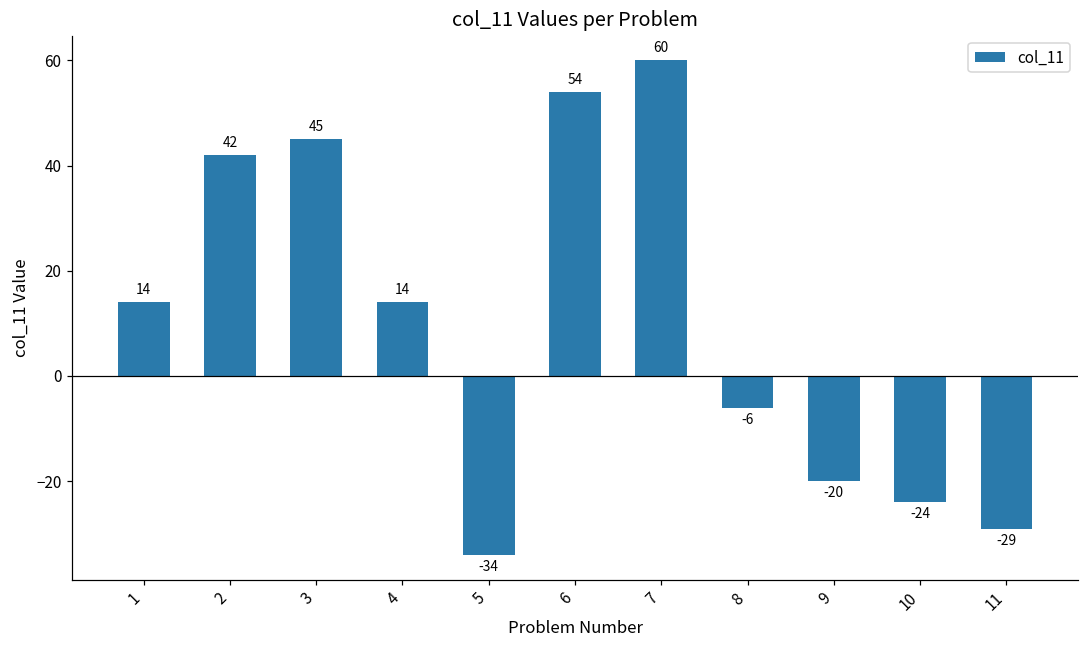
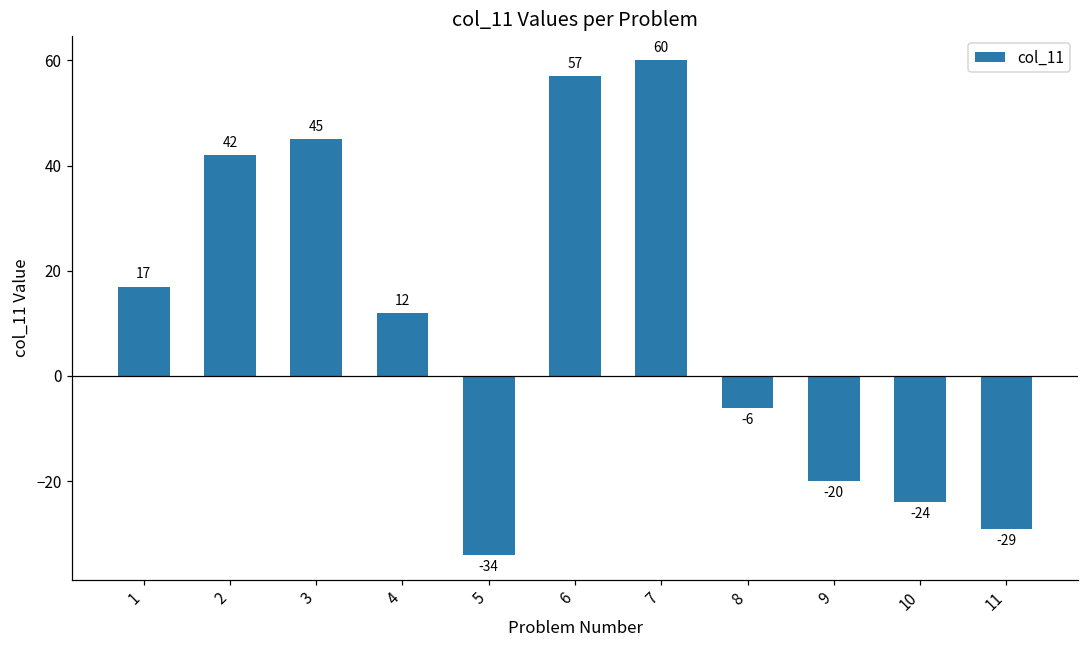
1: 14 -> 17
4: 14 -> 12
6: 54 -> 57
